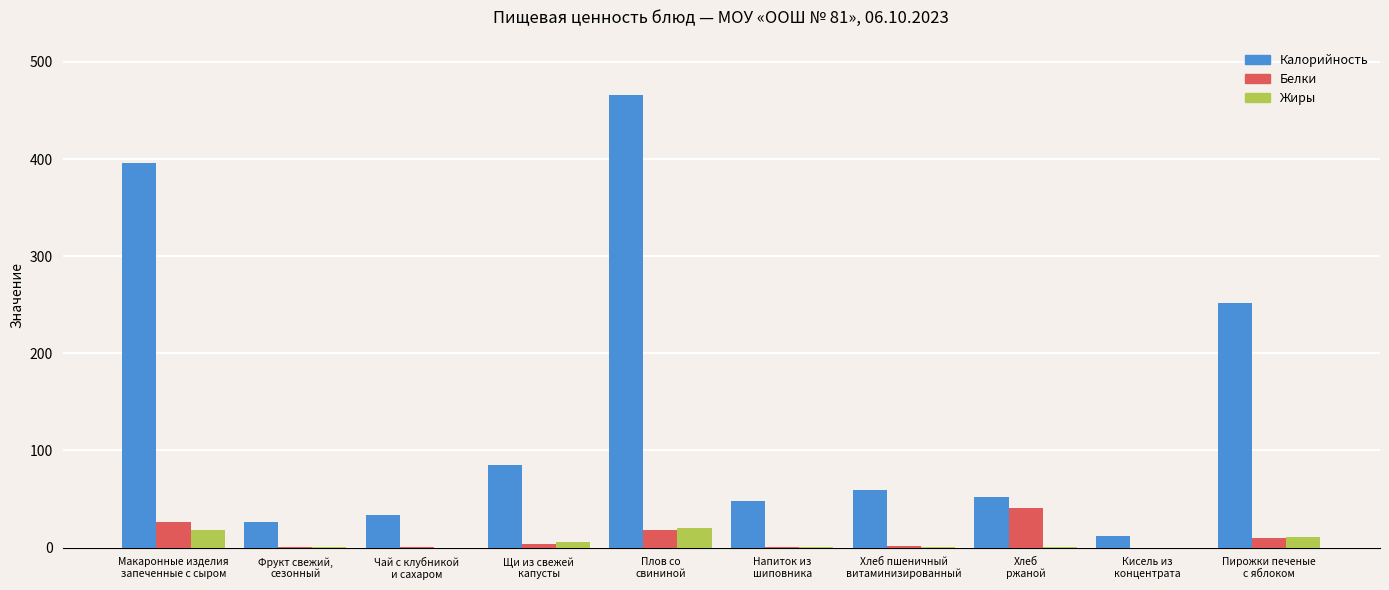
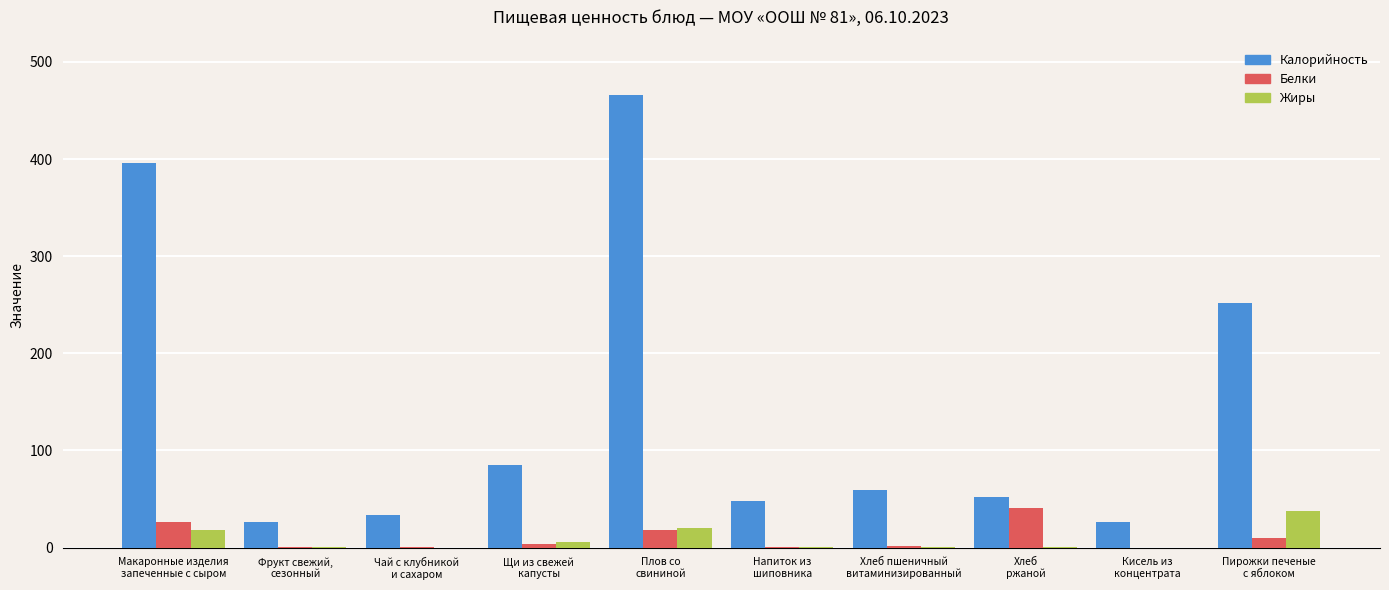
Калорийность, Кисель из концентрата: 10 -> 30
Жиры, Пирожки печеные с яблоком: 10 -> 40
